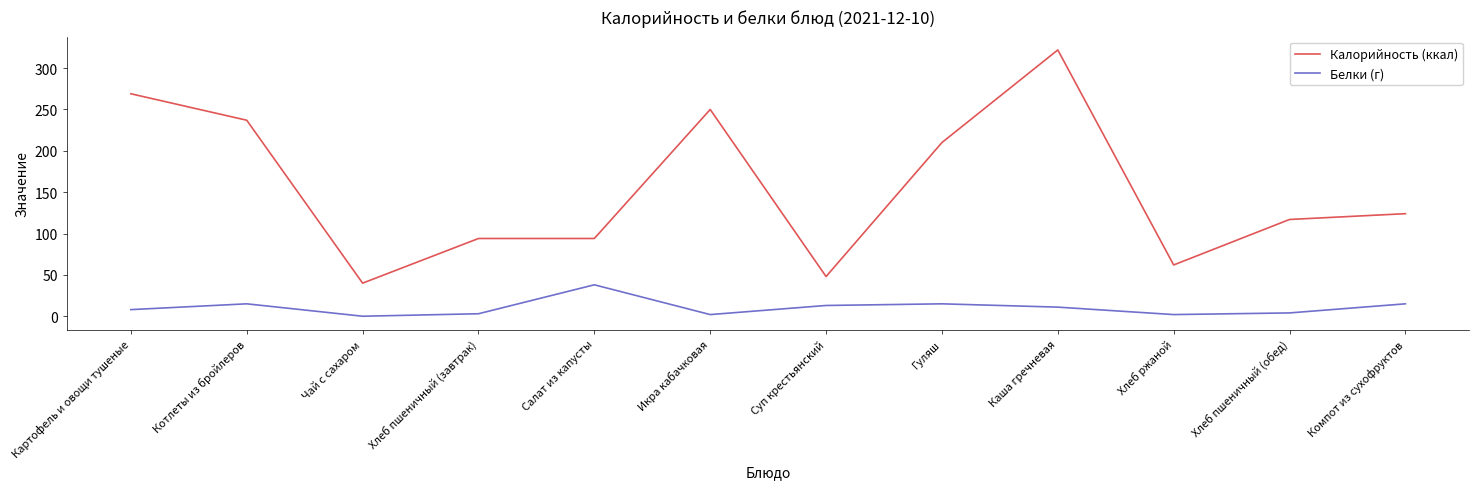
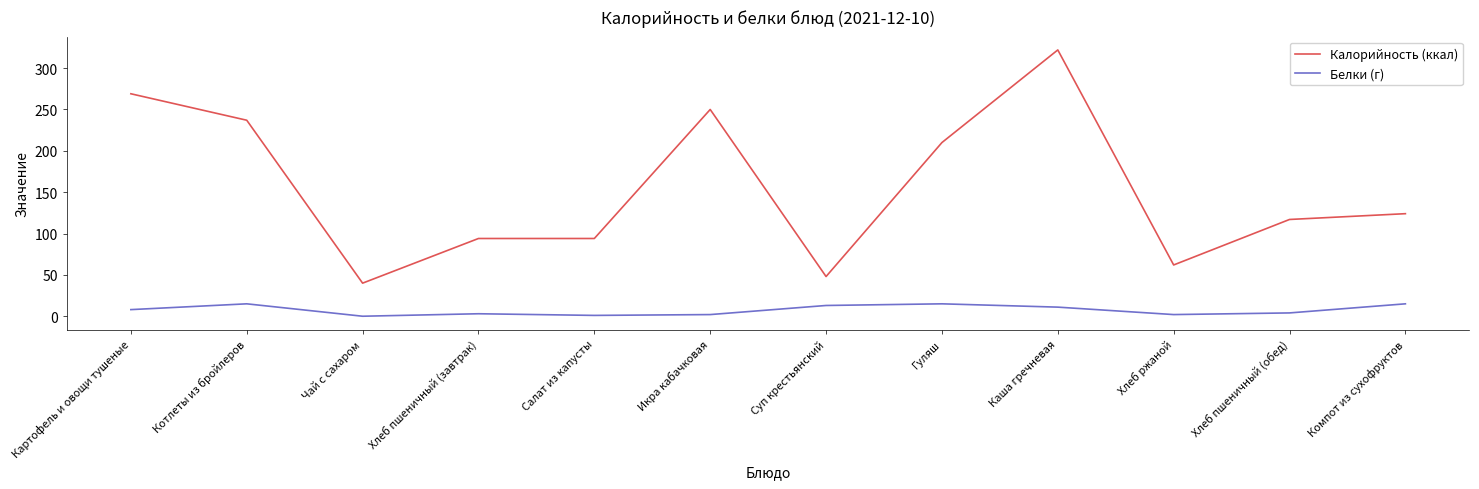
Белки (г), Салат из капусты: 40 -> 0
